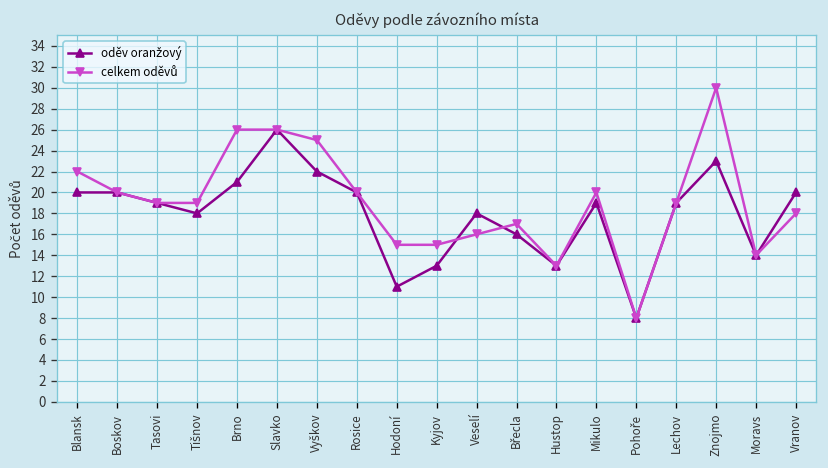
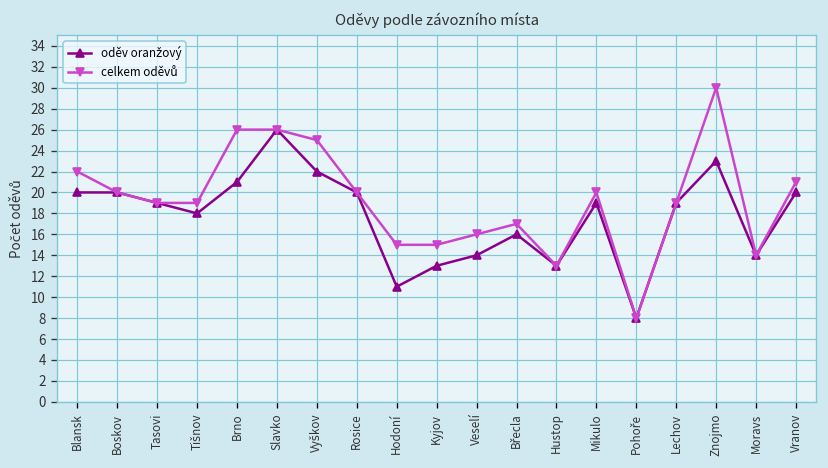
oděv oranžový, Veselí: 18 -> 14
celkem oděvů, Vranov: 18 -> 21
